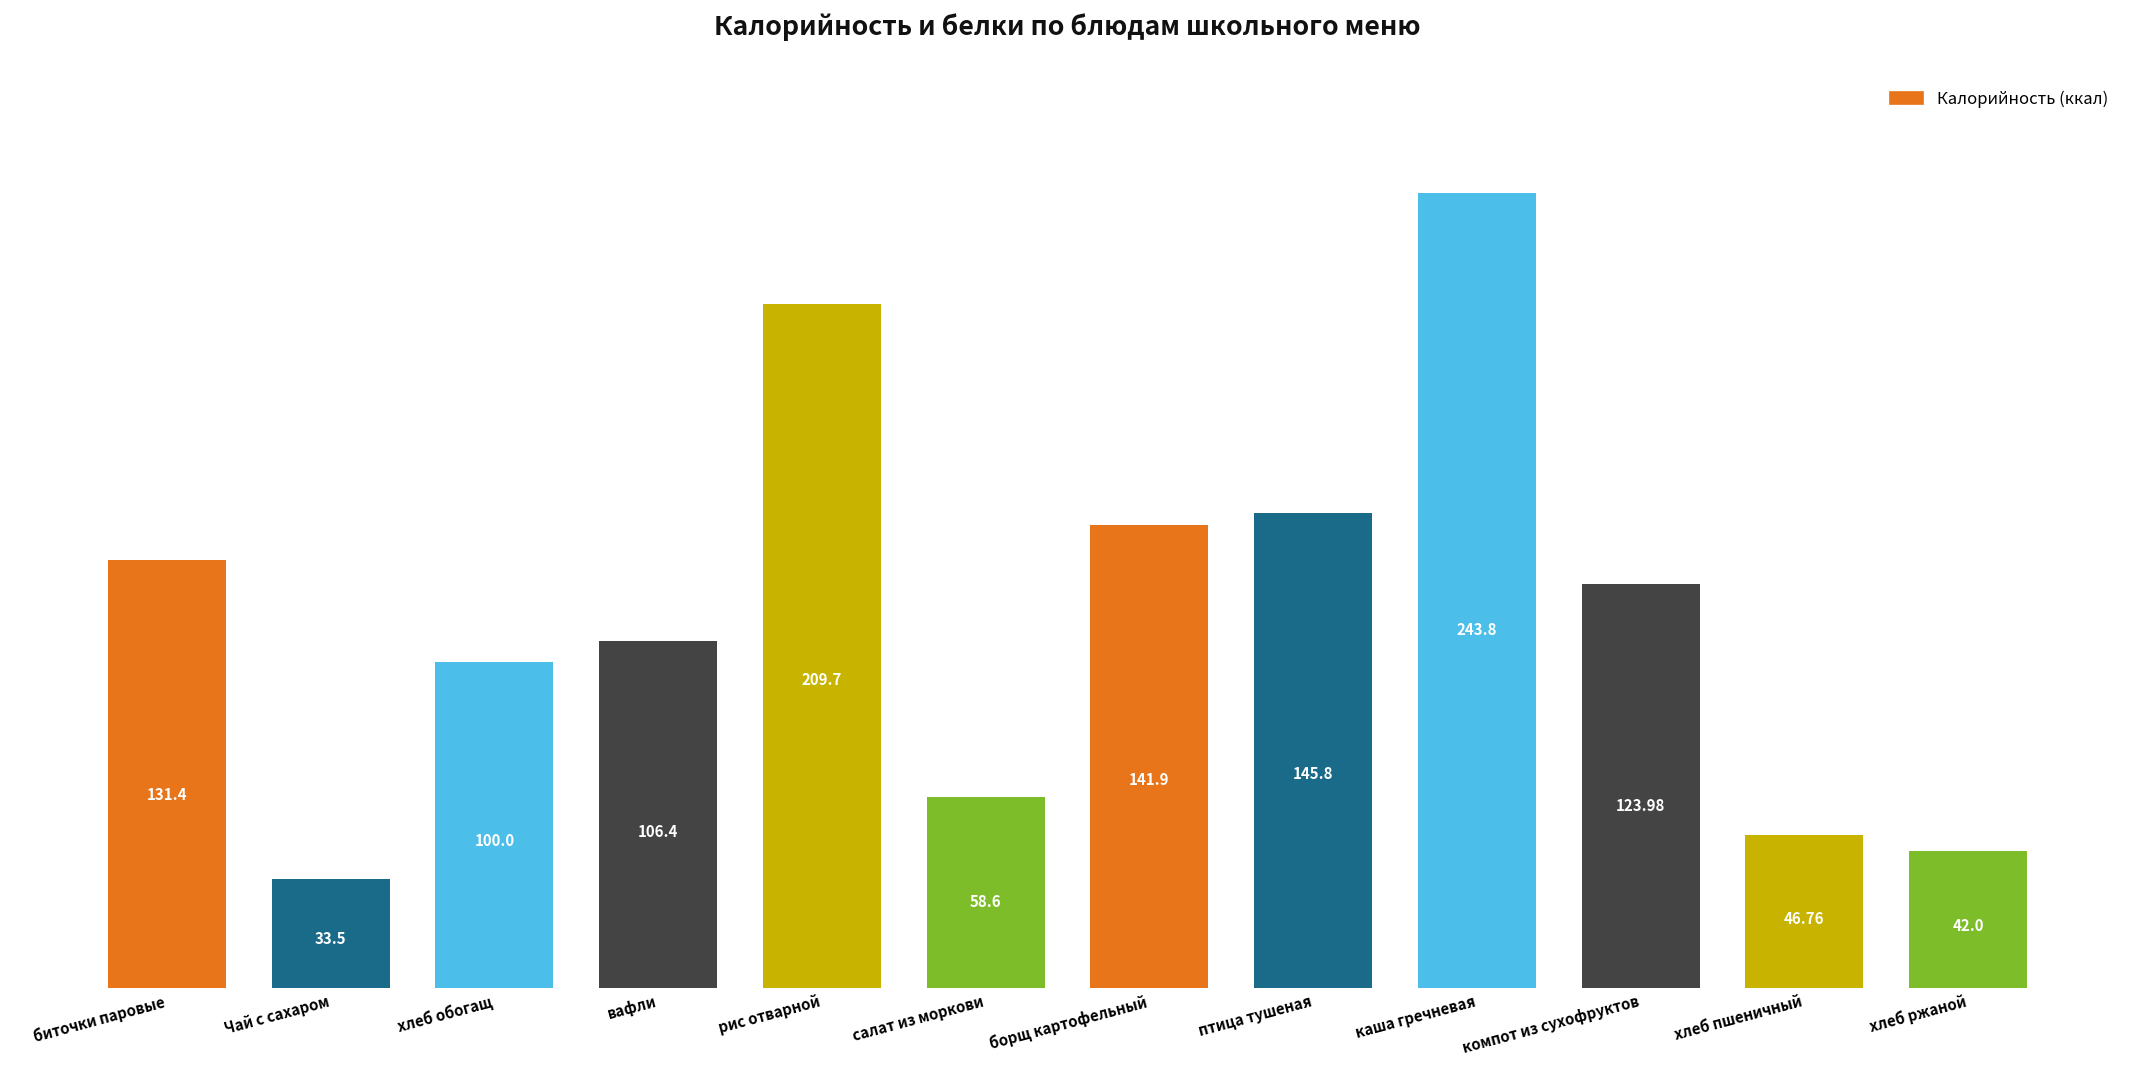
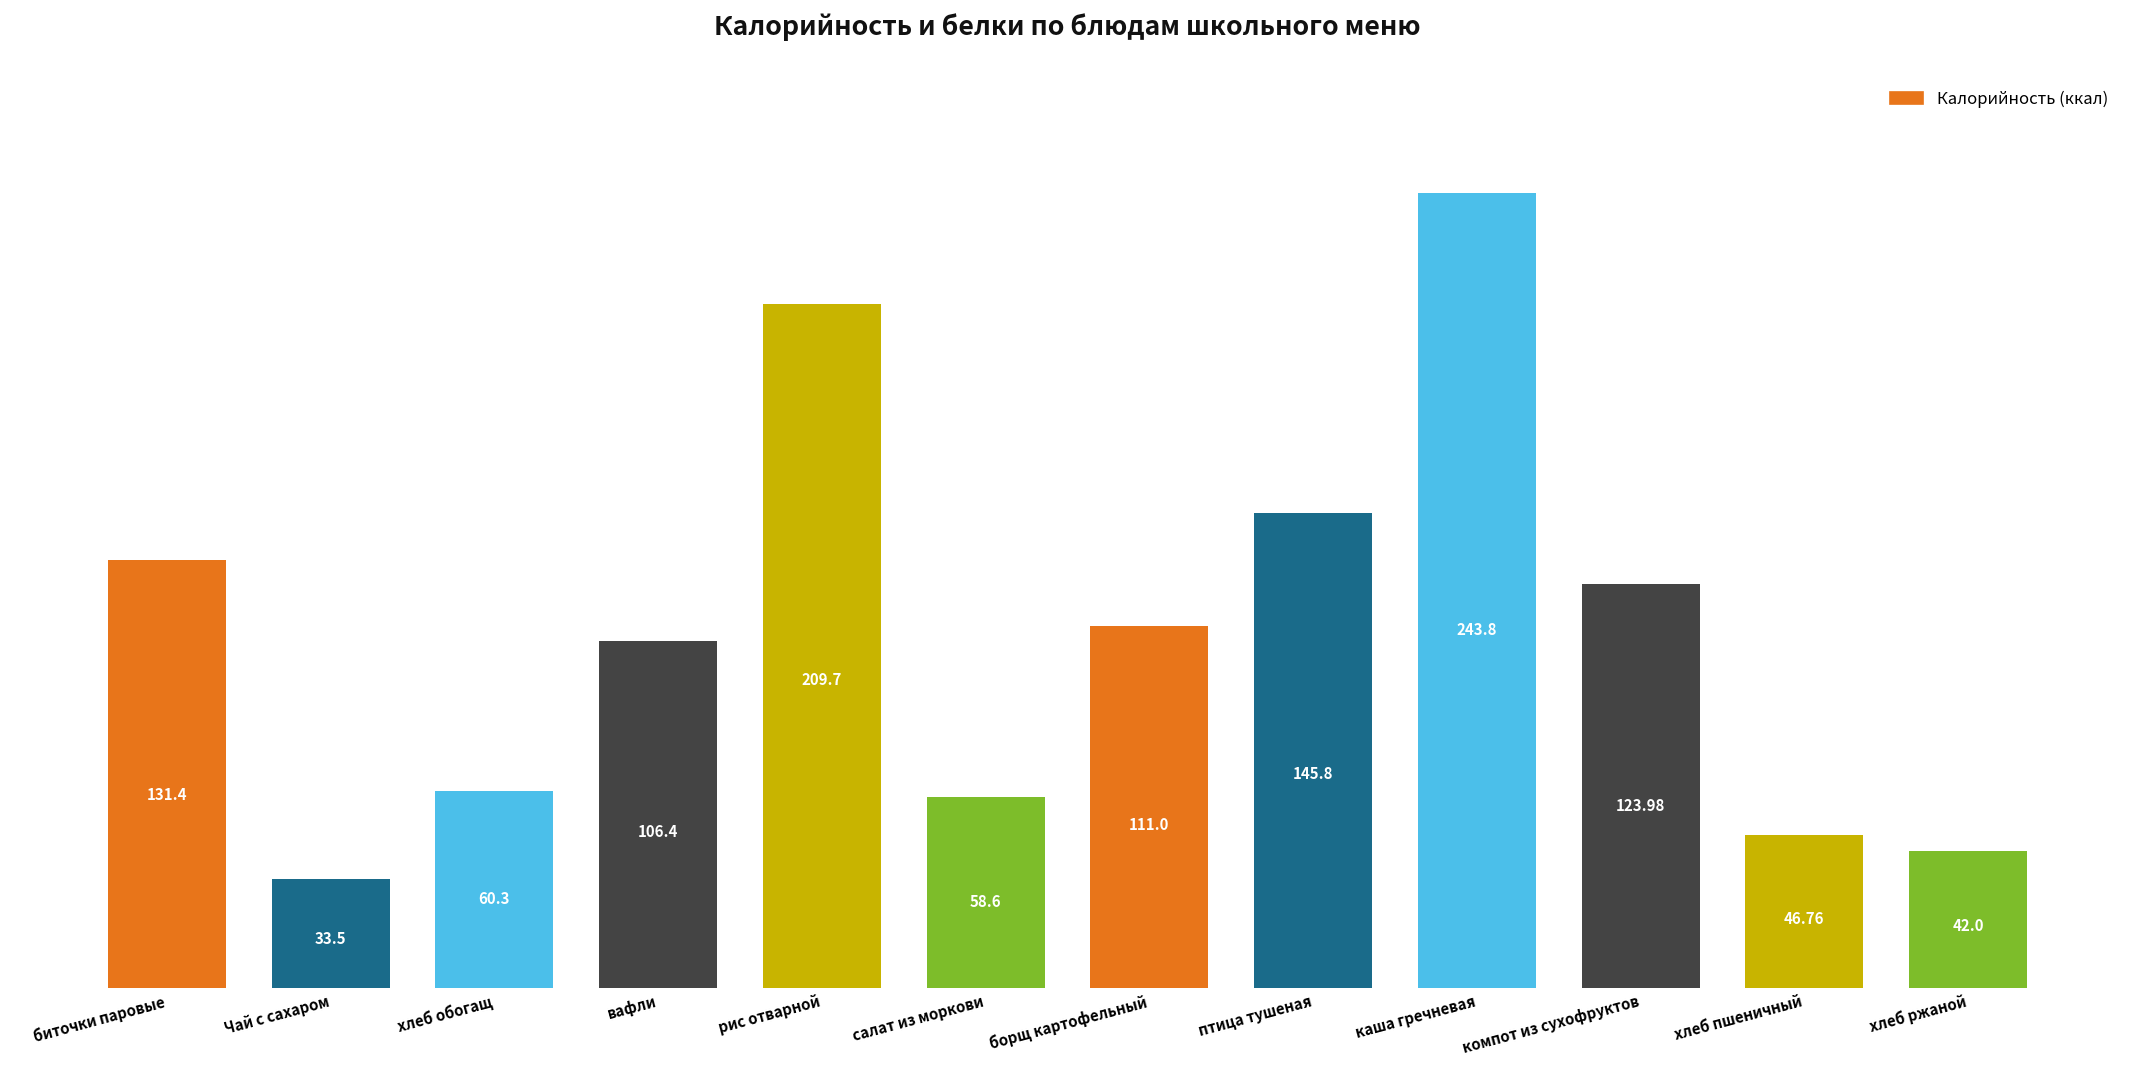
хлеб обогащ: 100.0 -> 60.3
борщ картофельный: 141.9 -> 111.0
